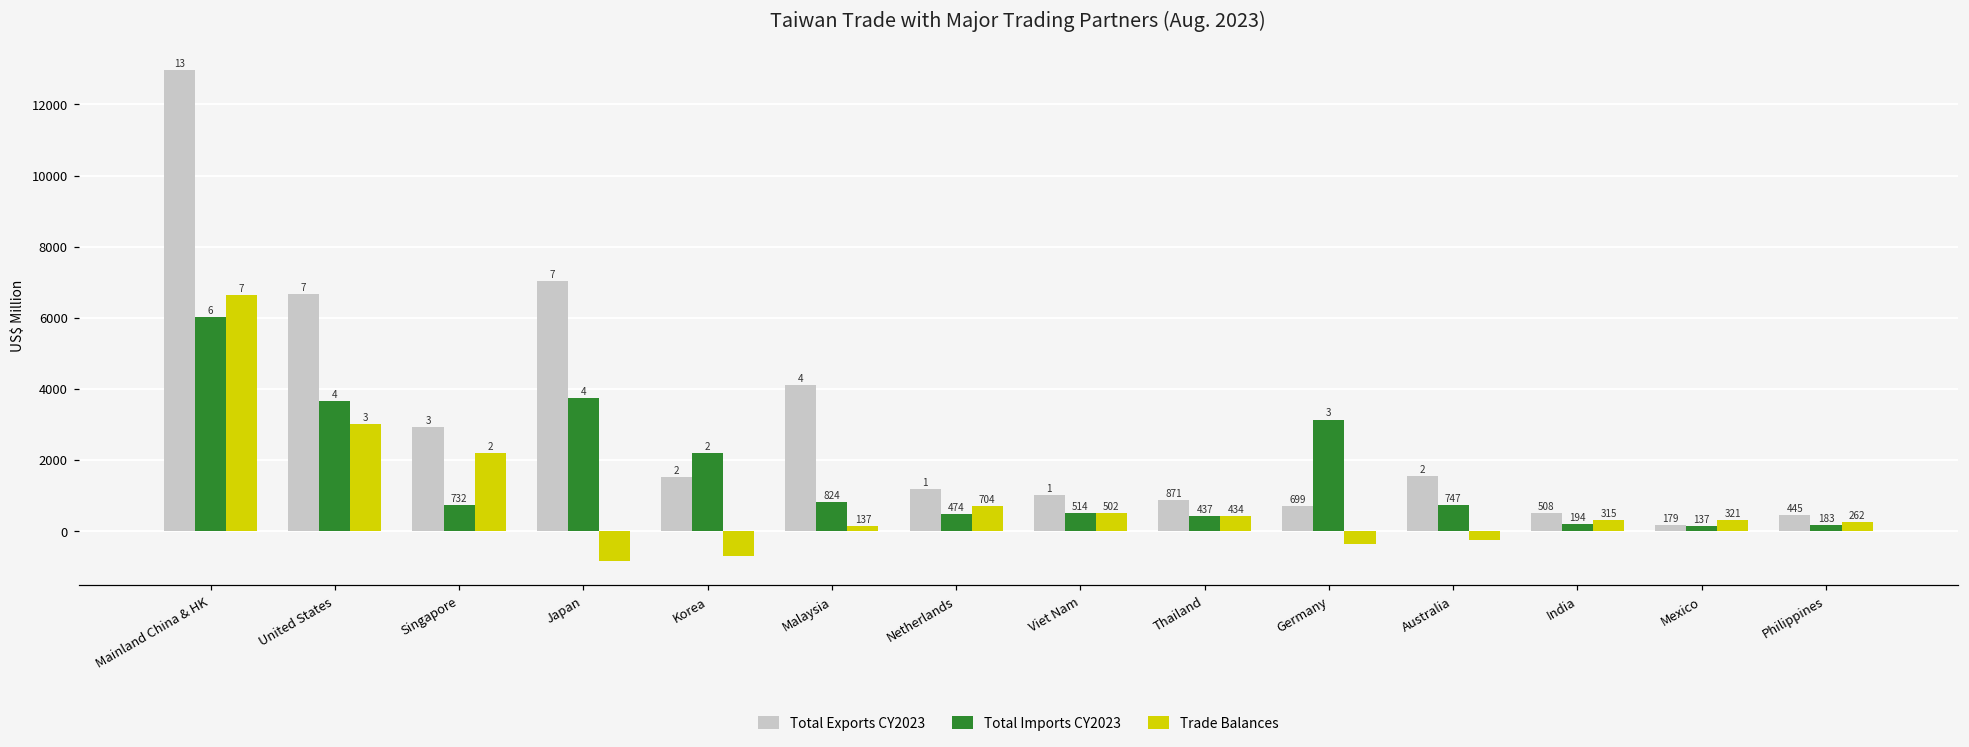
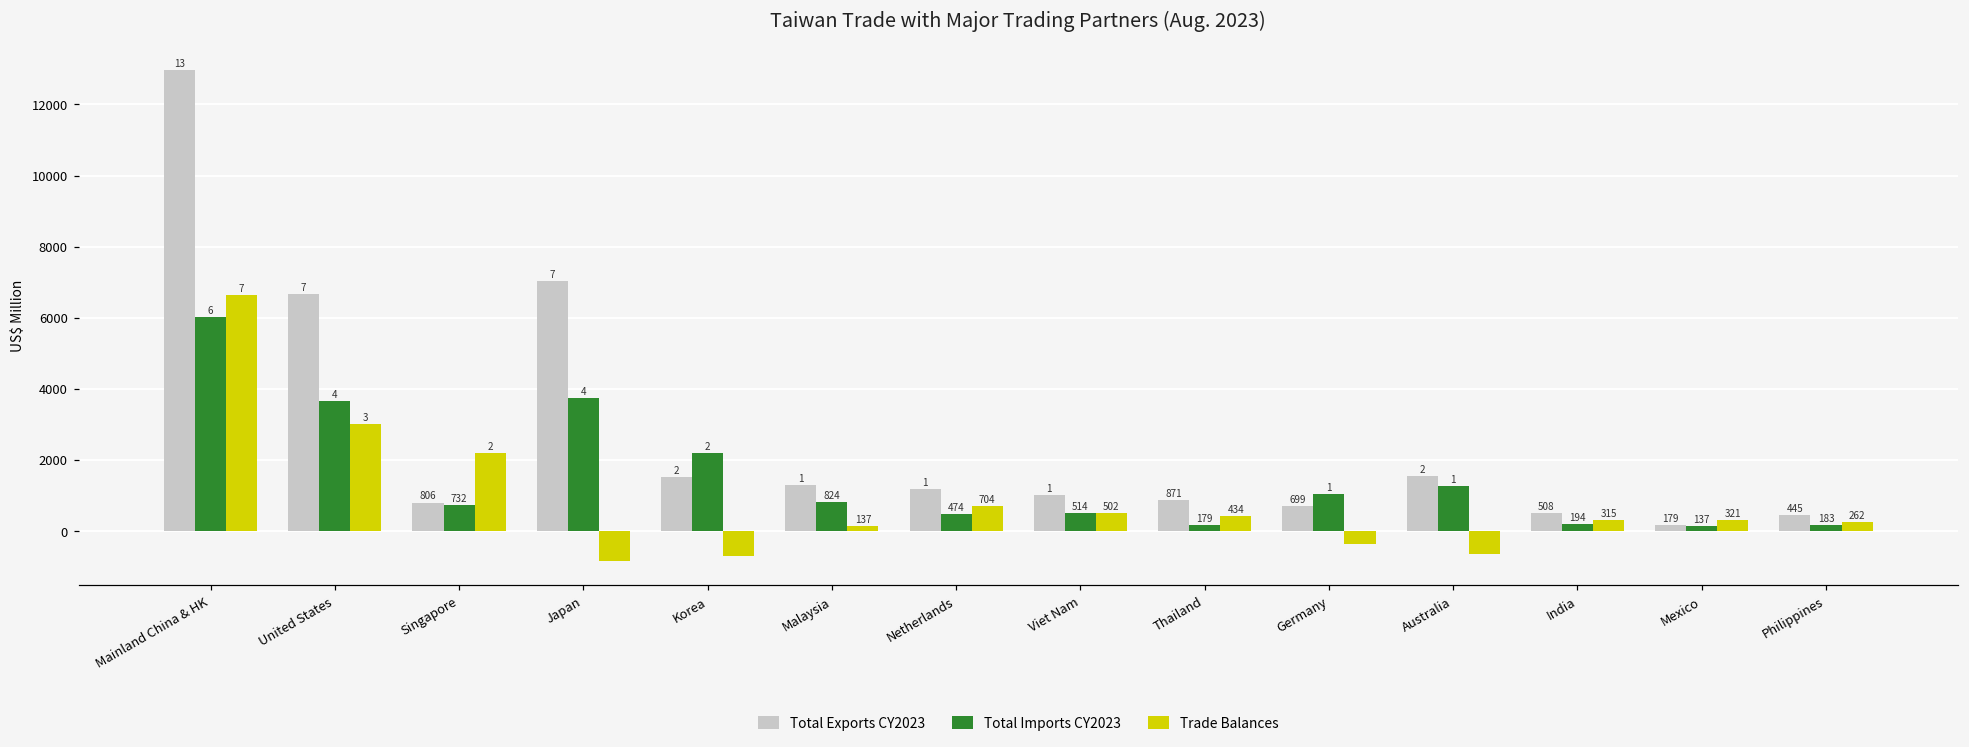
Total Exports CY2023, Singapore: 3 -> 806
Total Exports CY2023, Malaysia: 4 -> 1
Total Imports CY2023, Thailand: 437 -> 179
Total Imports CY2023, Germany: 3 -> 1
Total Imports CY2023, Australia: 747 -> 1
Trade Balances, Australia: -300 -> -600
